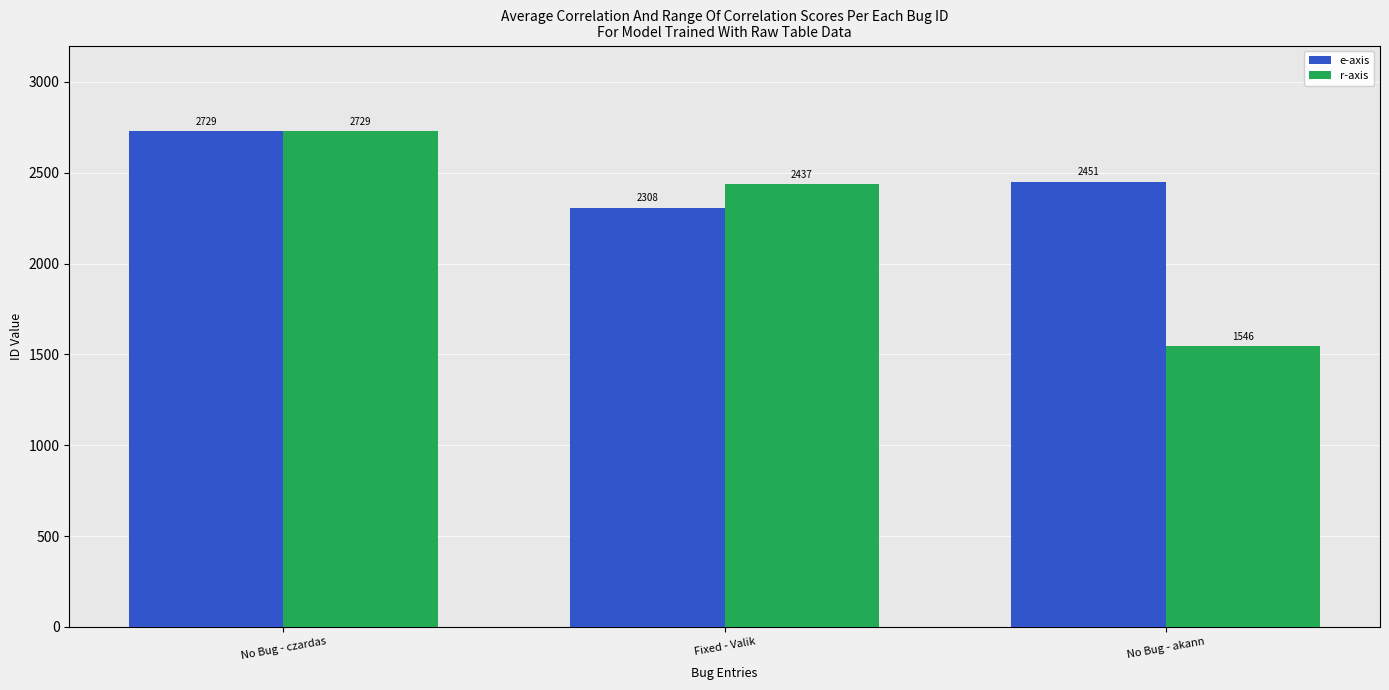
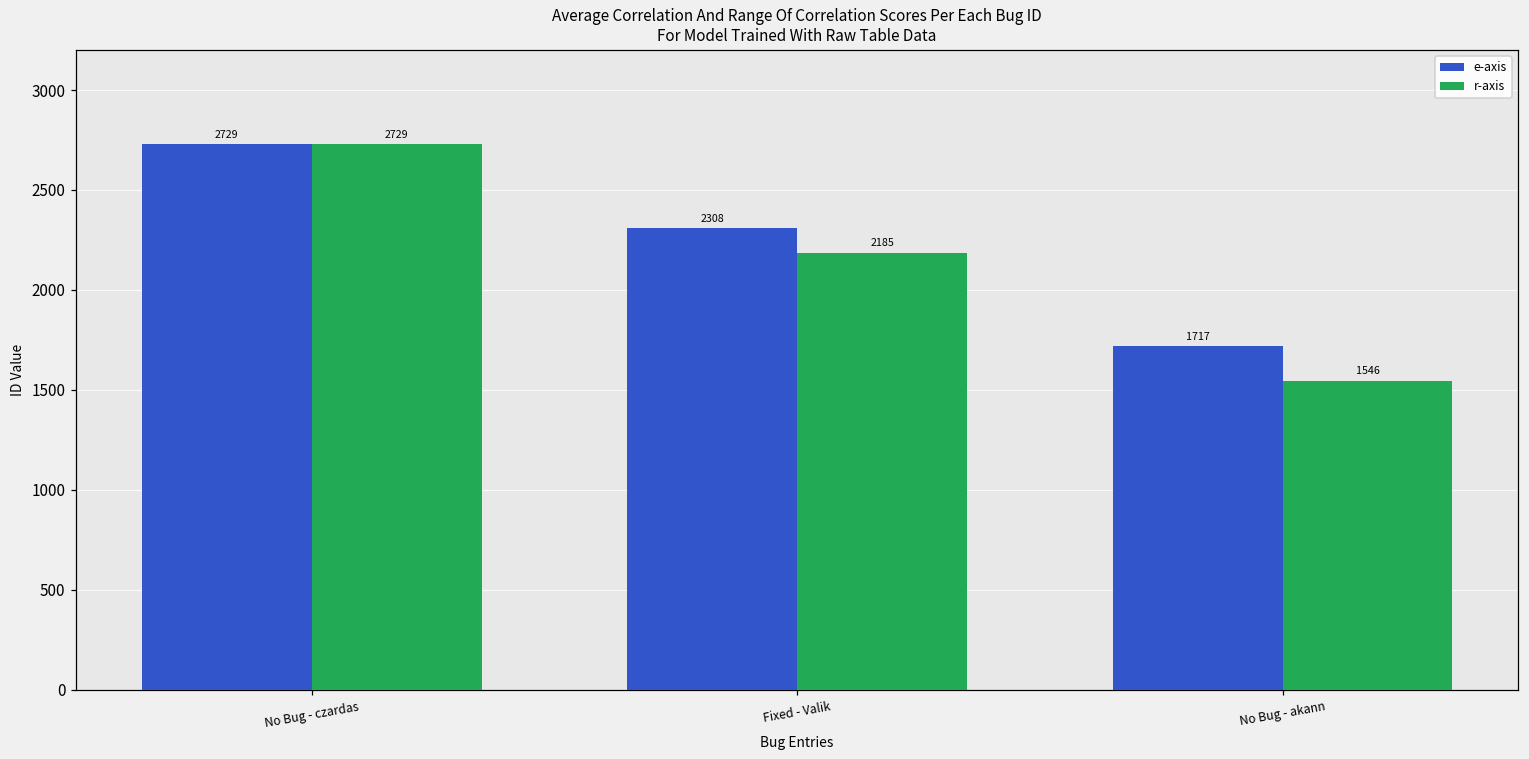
r-axis, Fixed - Valik: 2437 -> 2185
e-axis, No Bug - akann: 2451 -> 1717
